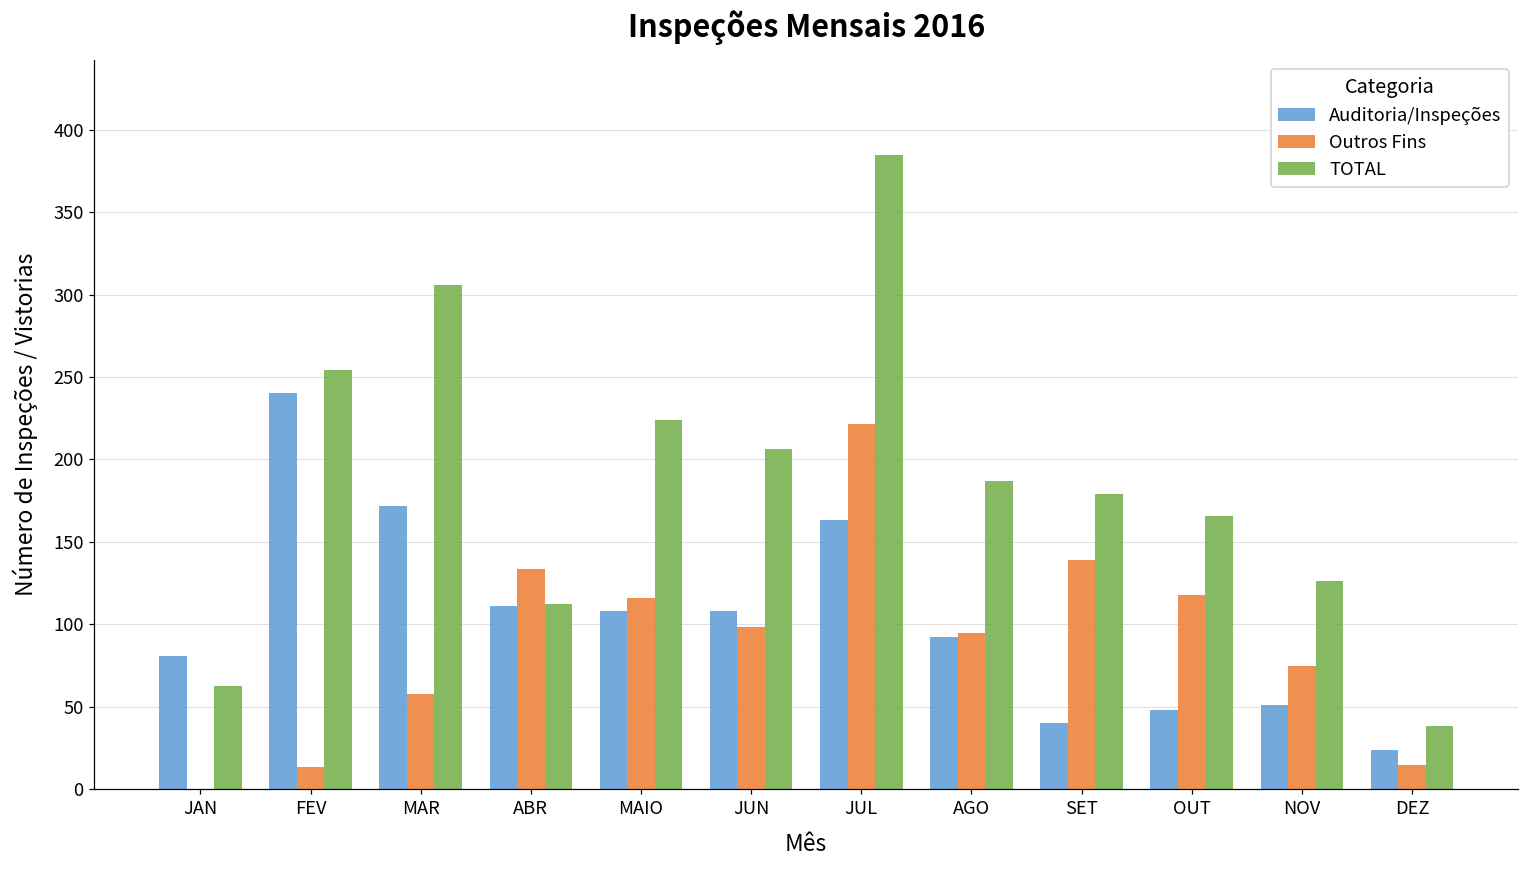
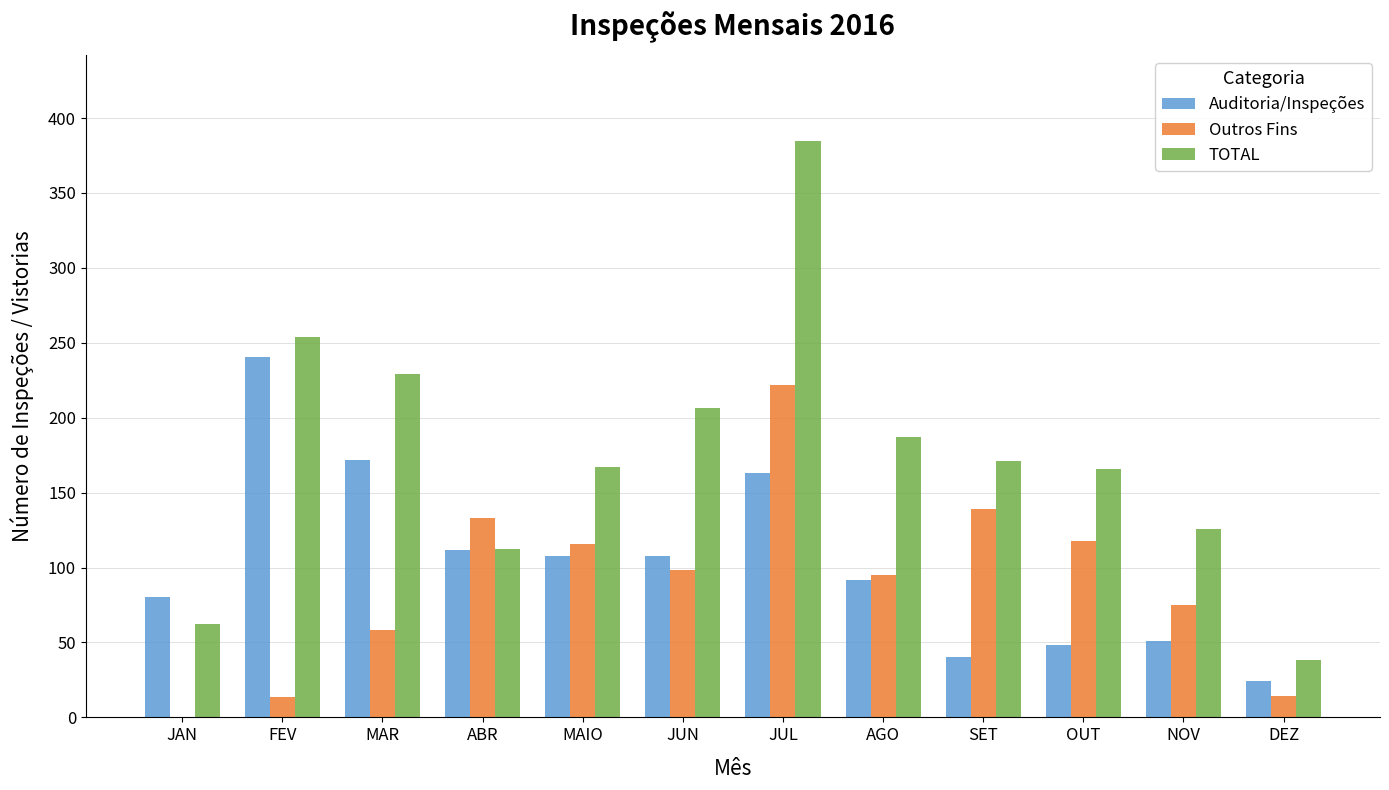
TOTAL, MAR: 306 -> 230
TOTAL, MAIO: 224 -> 167
TOTAL, SET: 179 -> 171
